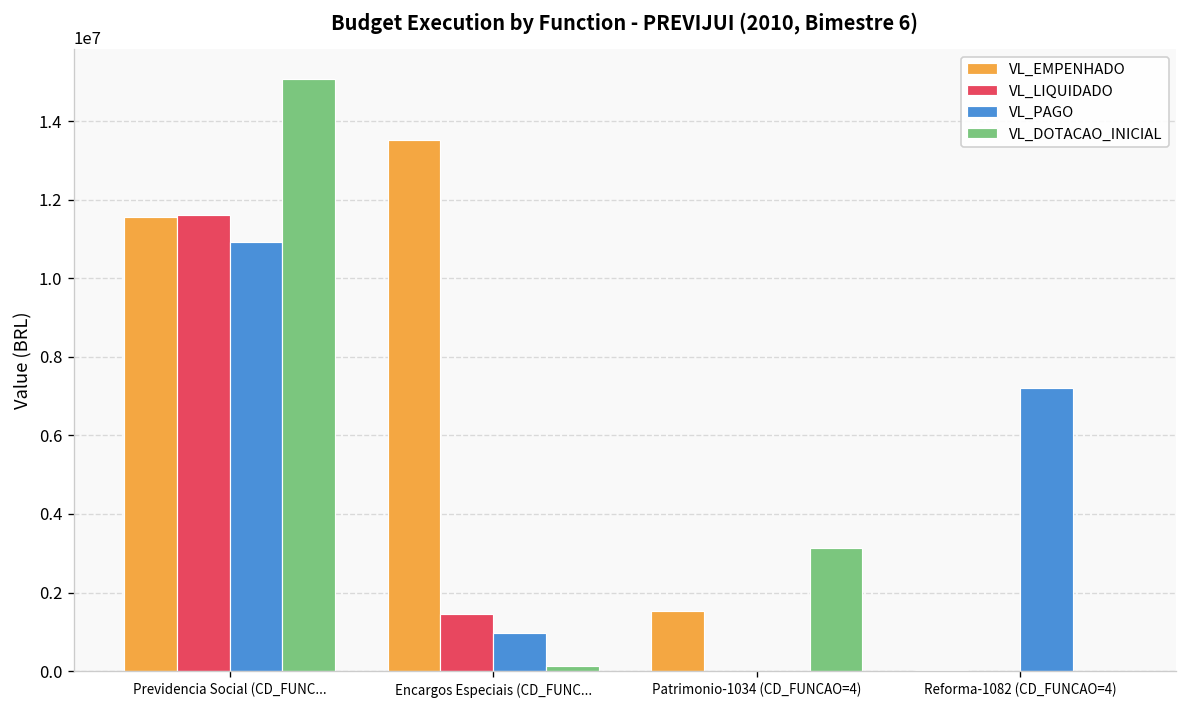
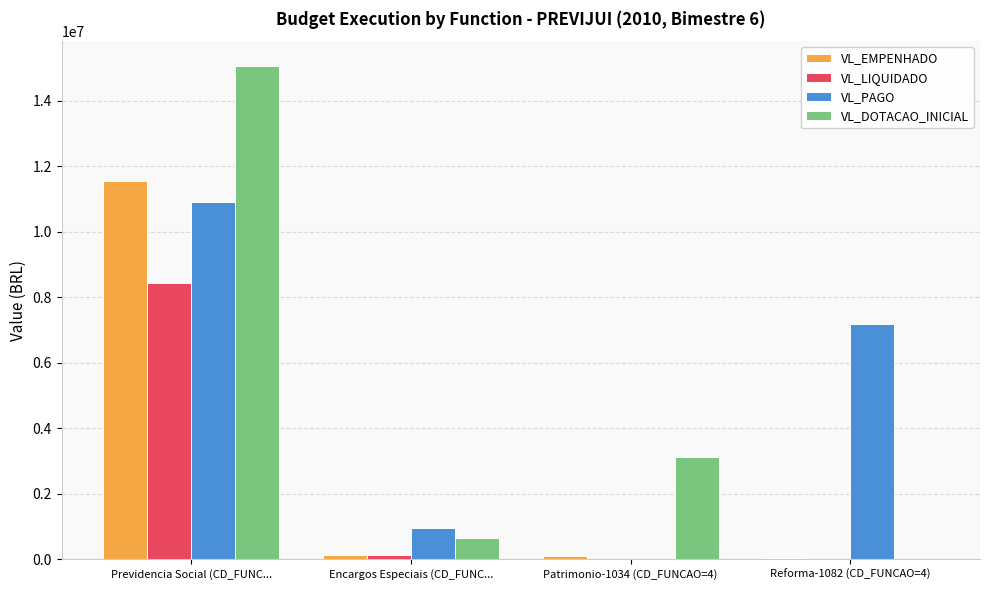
VL_LIQUIDADO, Previdencia Social (CD_FUNC...: 11600000 -> 8400000
VL_EMPENHADO, Encargos Especiais (CD_FUNC...: 13500000 -> 100000
VL_LIQUIDADO, Encargos Especiais (CD_FUNC...: 1400000 -> 100000
VL_DOTACAO_INICIAL, Encargos Especiais (CD_FUNC...: 100000 -> 700000
VL_EMPENHADO, Patrimonio-1034 (CD_FUNCAO=4): 1500000 -> 100000
